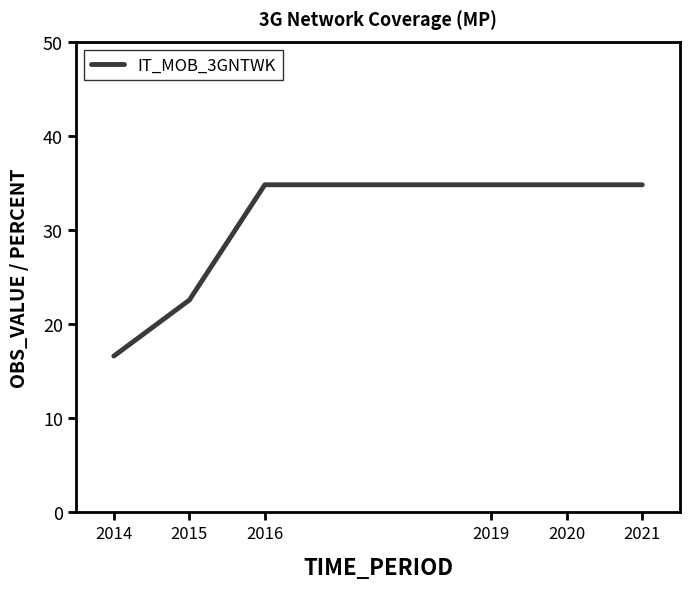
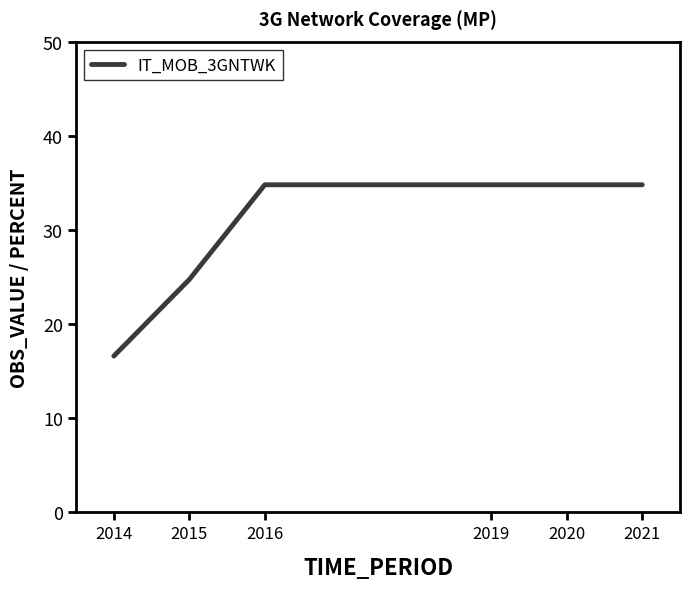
2015: 23 -> 25
